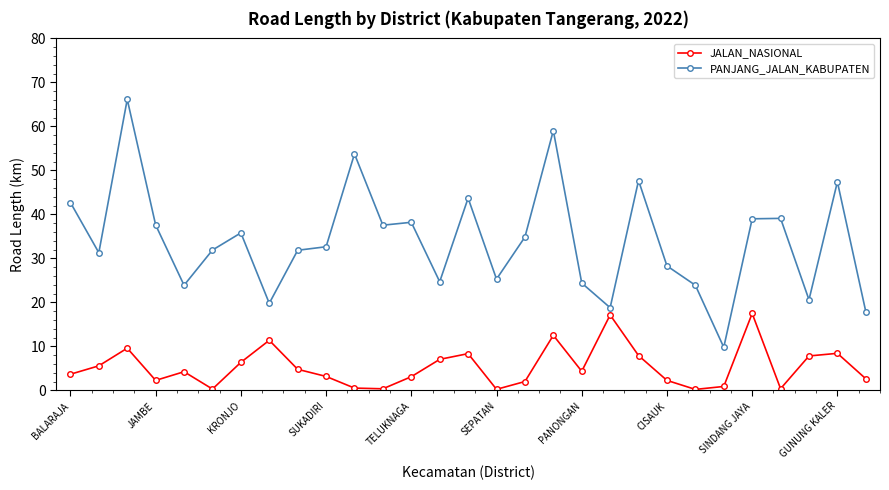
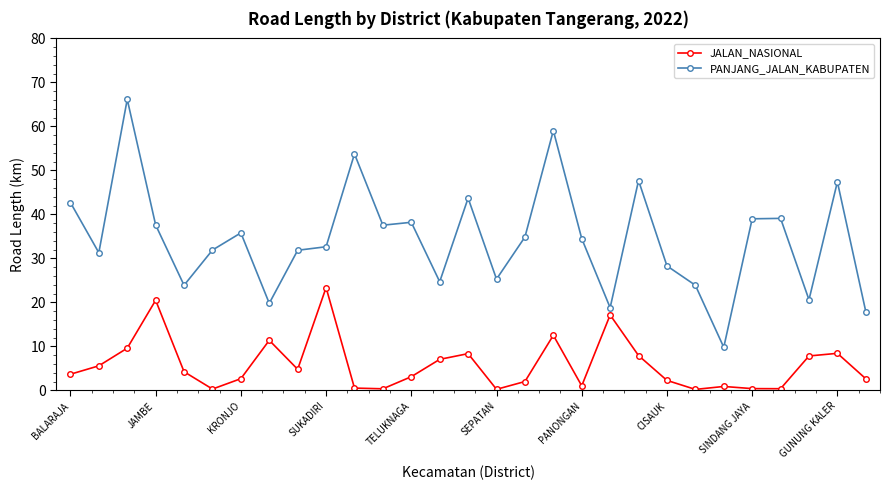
JALAN_NASIONAL, JAMBE: 2 -> 20
JALAN_NASIONAL, KRONJO: 6 -> 3
JALAN_NASIONAL, SUKADIRI: 3 -> 23
JALAN_NASIONAL, PANONGAN: 4 -> 1
PANJANG_JALAN_KABUPATEN, PANONGAN: 24 -> 35
JALAN_NASIONAL, SINDANG JAYA: 17 -> 0
